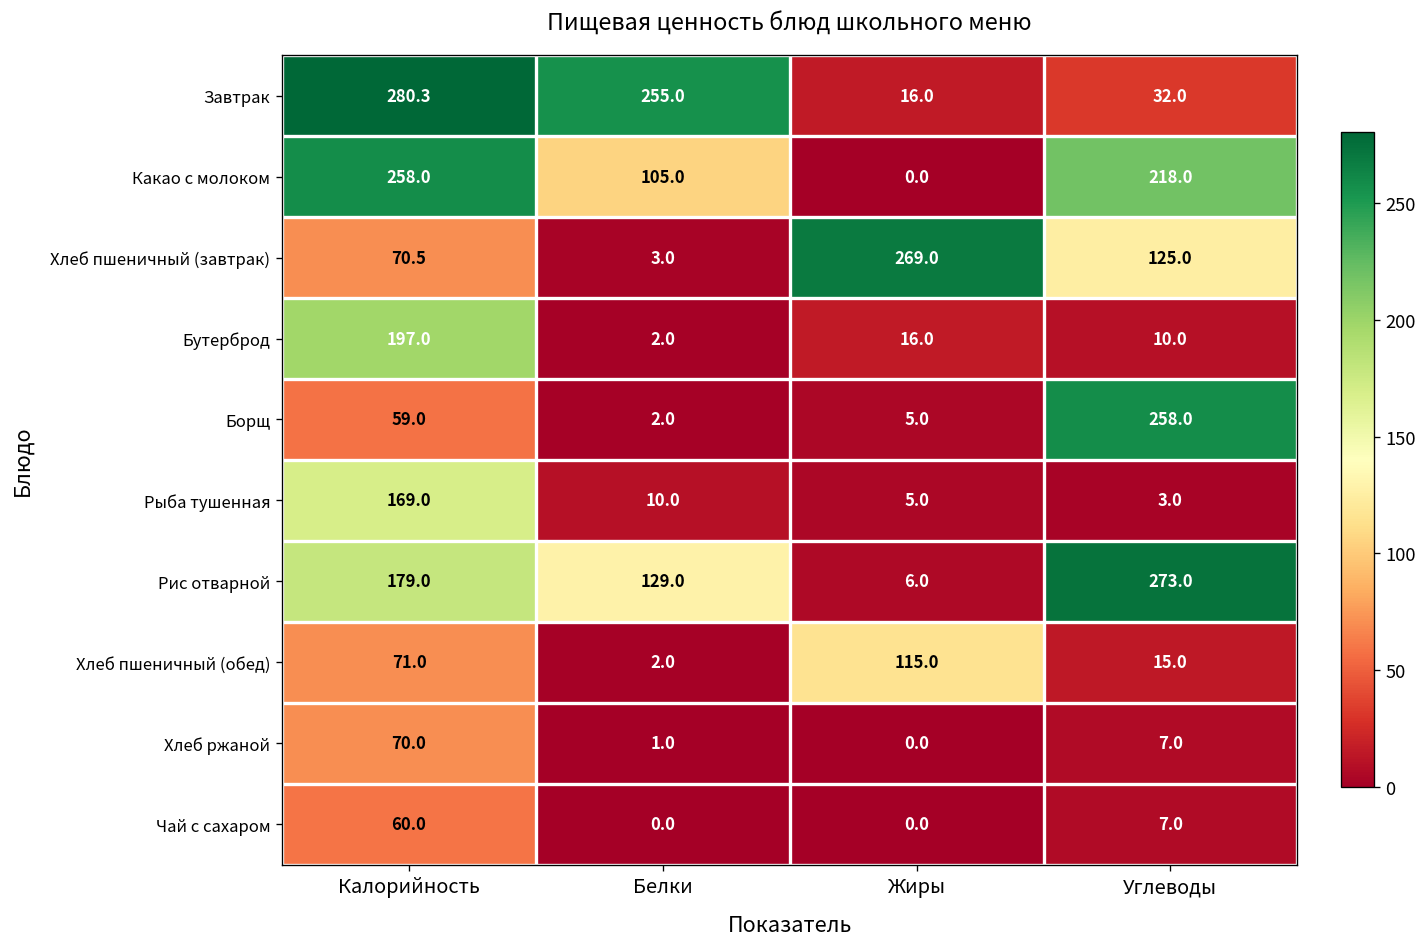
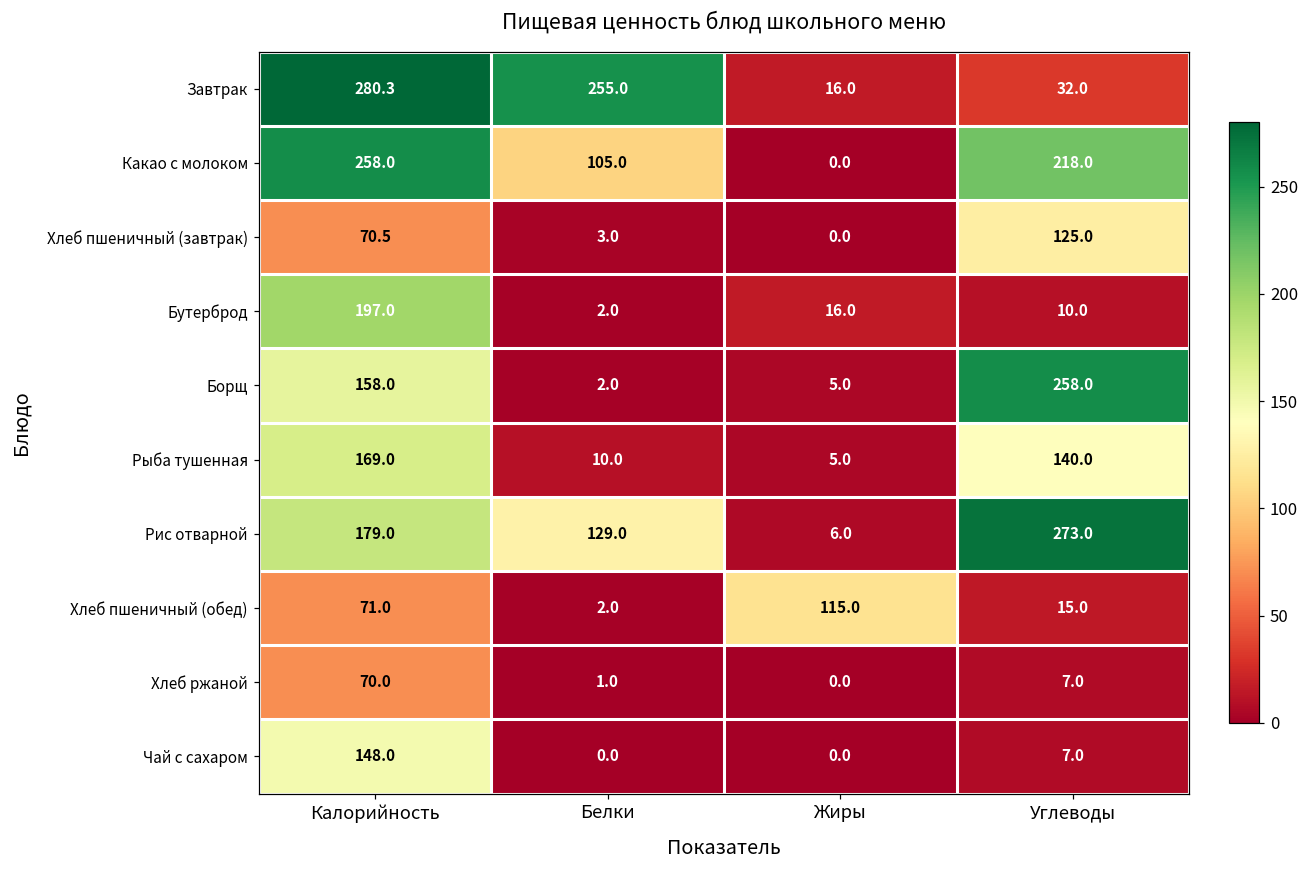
Хлеб пшеничный (завтрак), Жиры: 269.0 -> 0.0
Борщ, Калорийность: 59.0 -> 158.0
Рыба тушенная, Углеводы: 3.0 -> 140.0
Чай с сахаром, Калорийность: 60.0 -> 148.0
